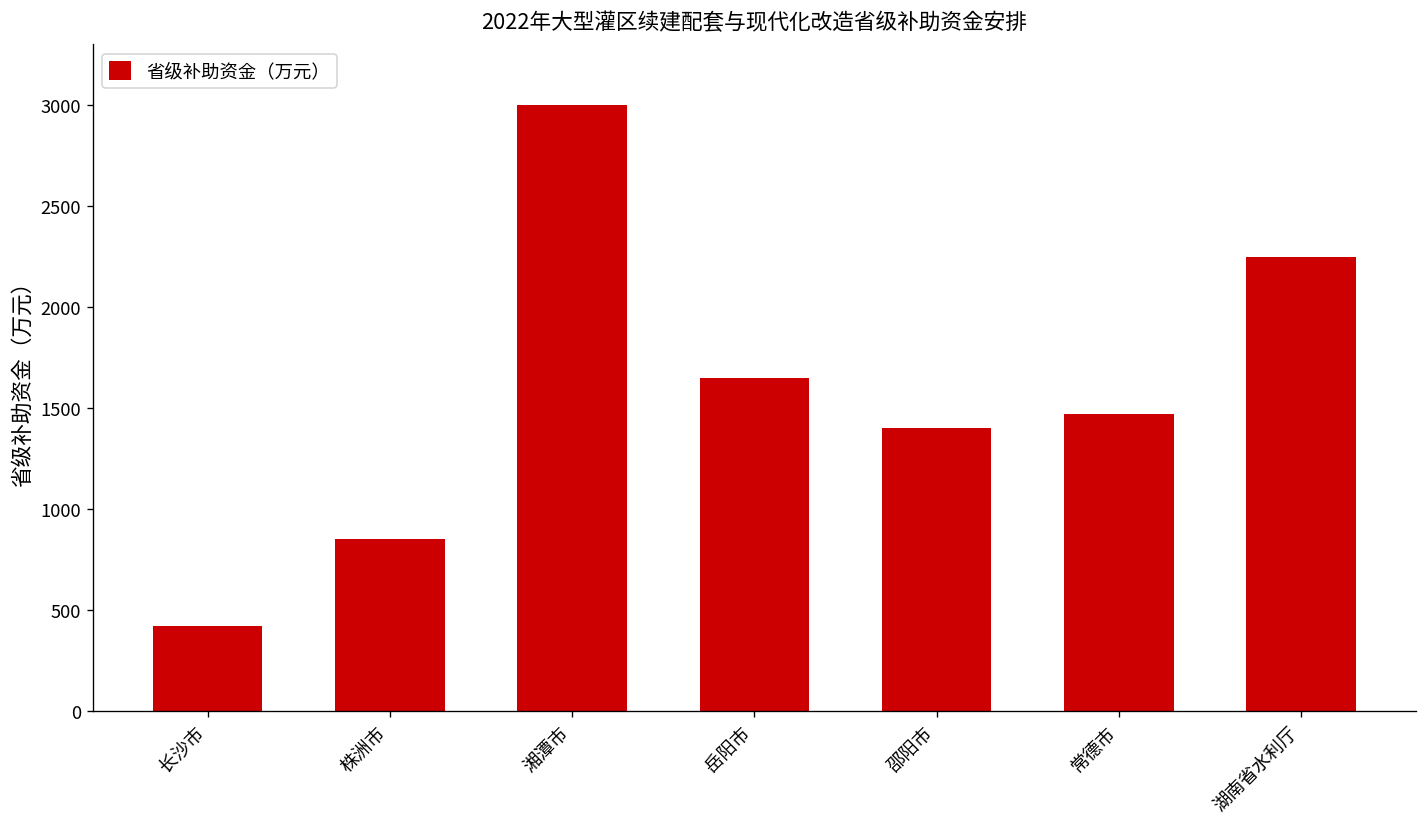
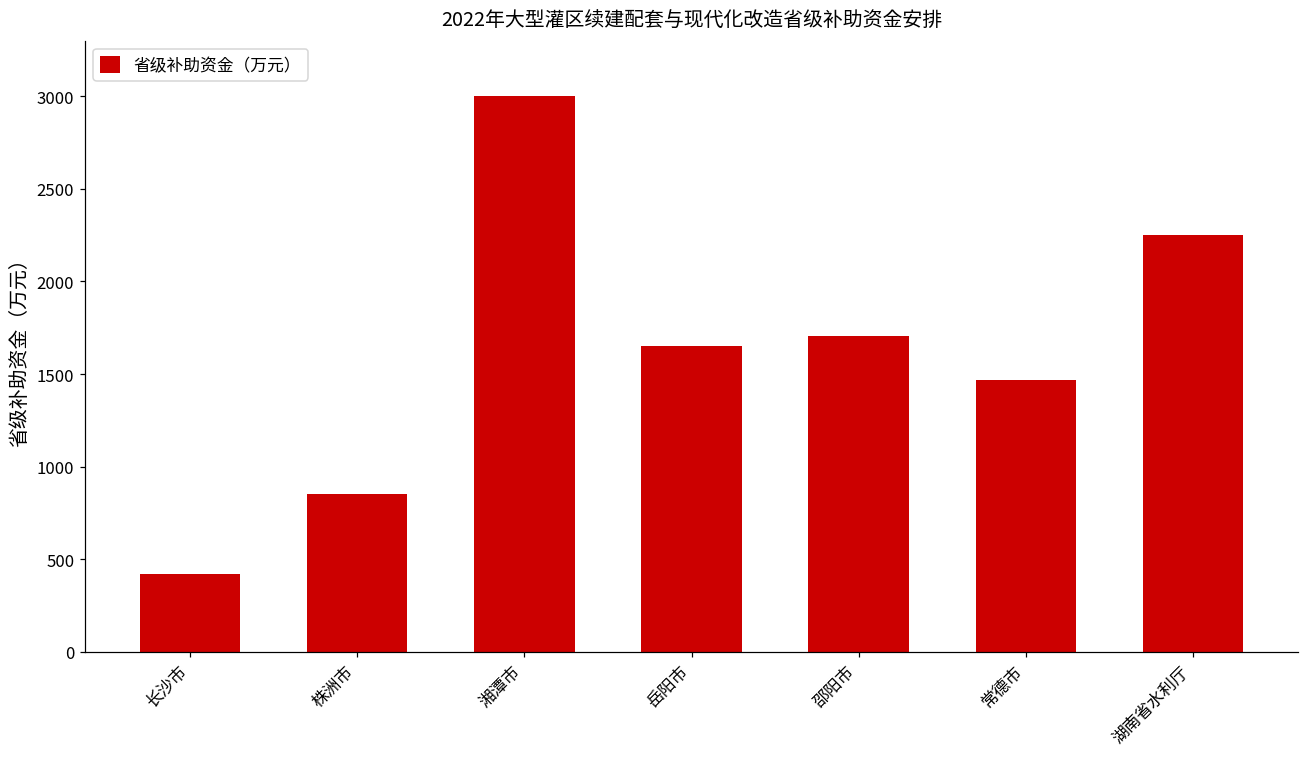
邵阳市: 1400 -> 1700
